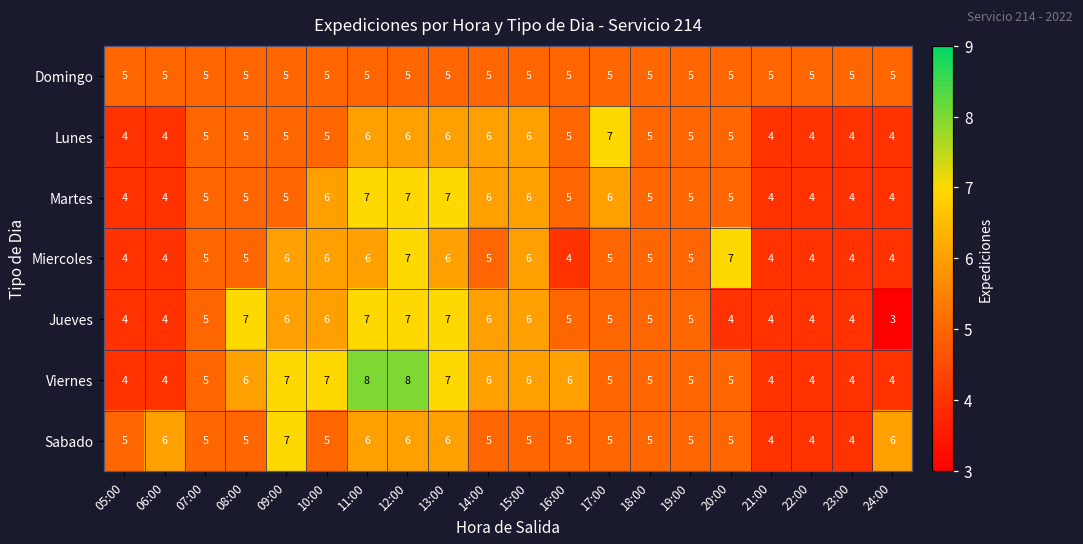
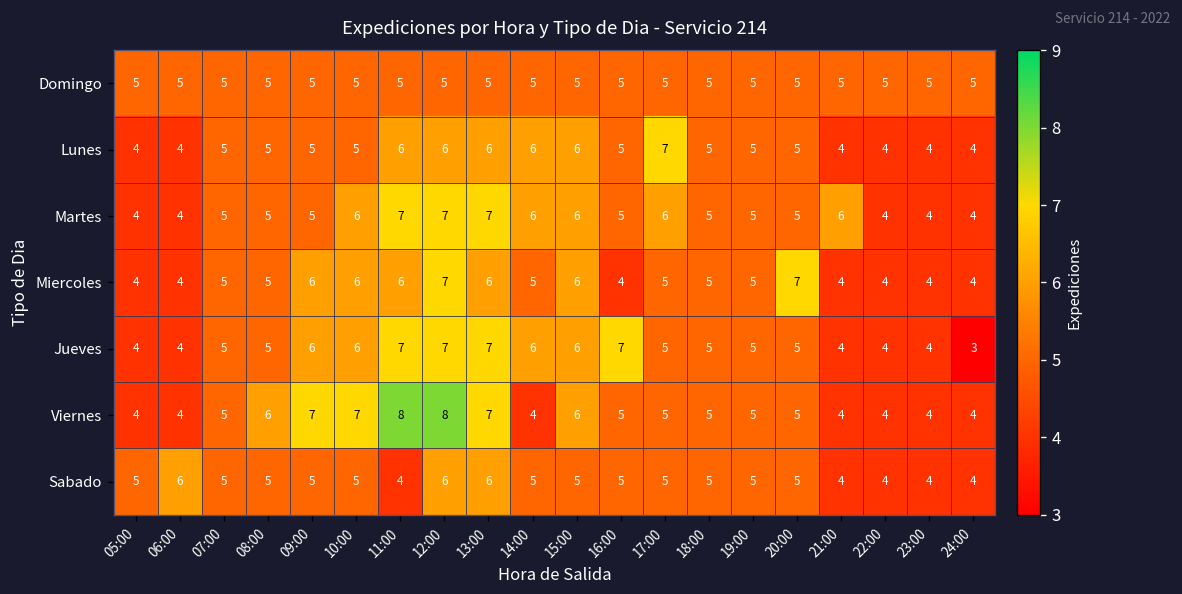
Martes, 21:00: 4 -> 6
Jueves, 08:00: 7 -> 5
Jueves, 16:00: 5 -> 7
Jueves, 20:00: 4 -> 5
Viernes, 14:00: 6 -> 4
Viernes, 16:00: 6 -> 5
Sabado, 09:00: 7 -> 5
Sabado, 11:00: 6 -> 4
Sabado, 24:00: 6 -> 4
